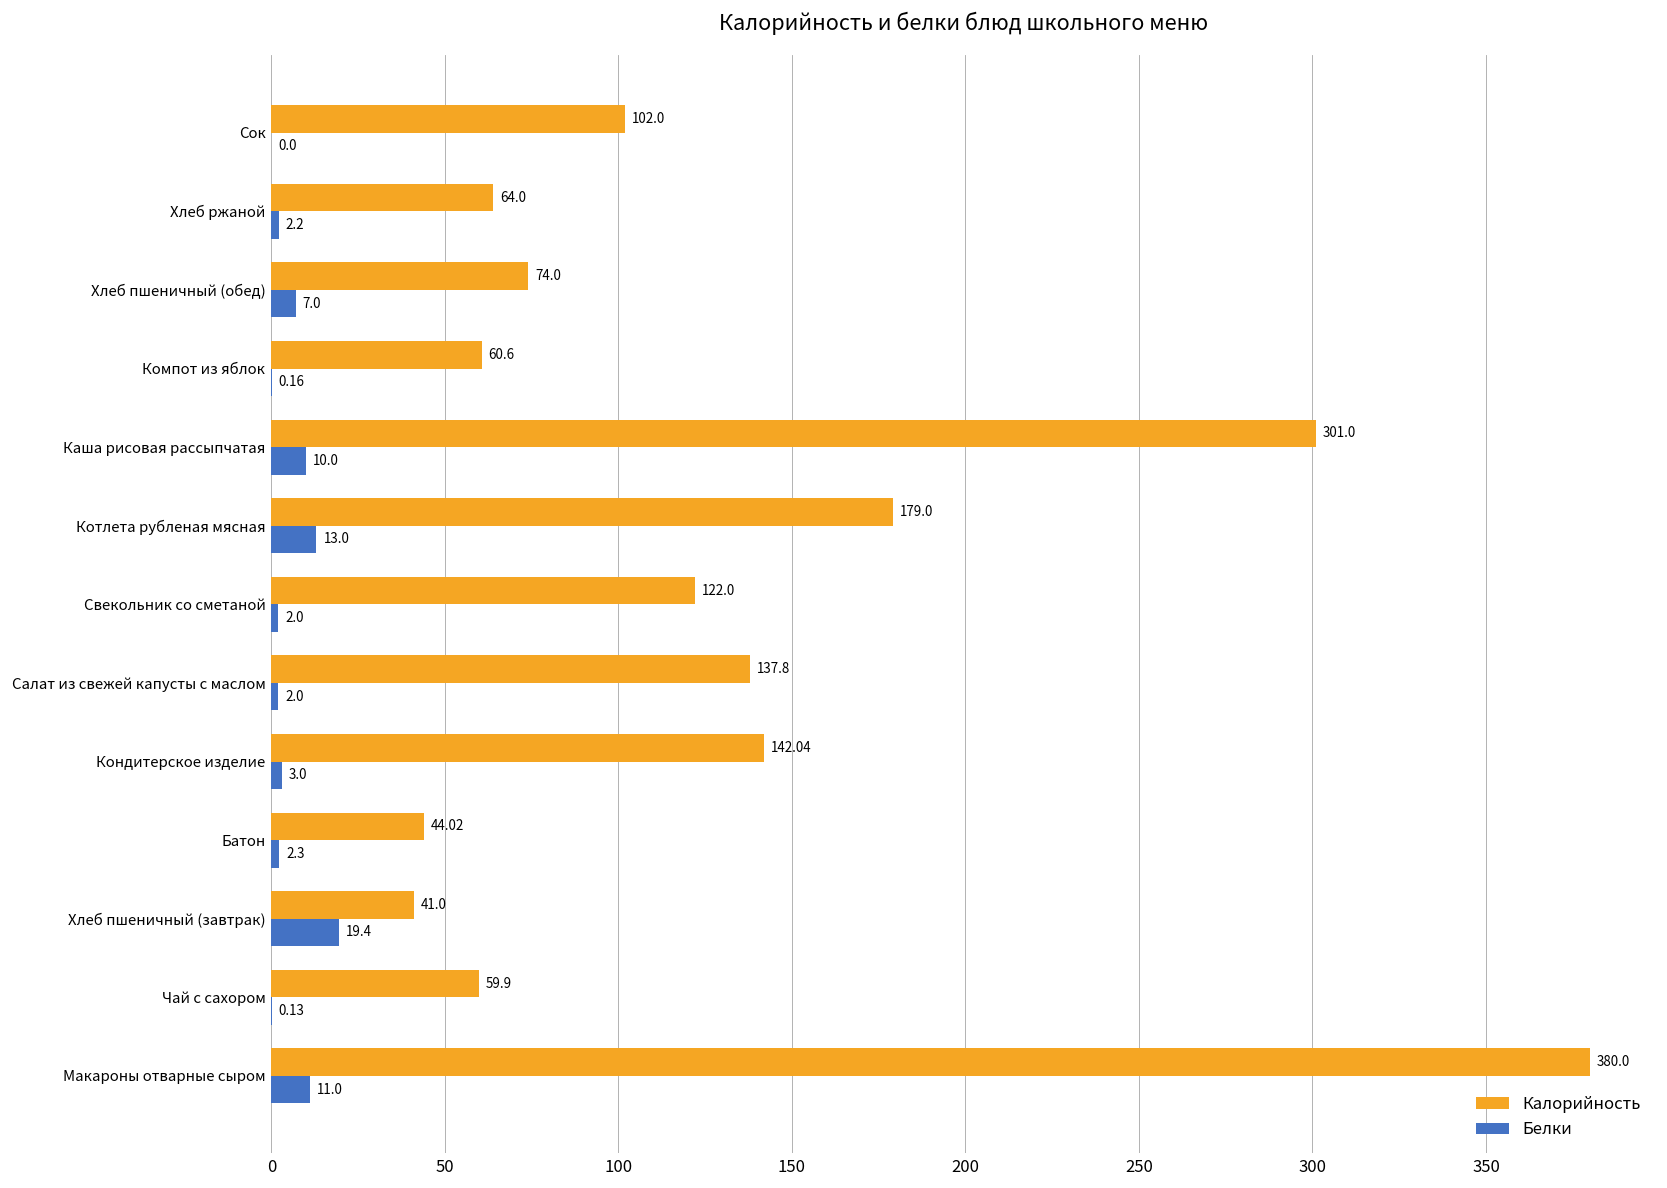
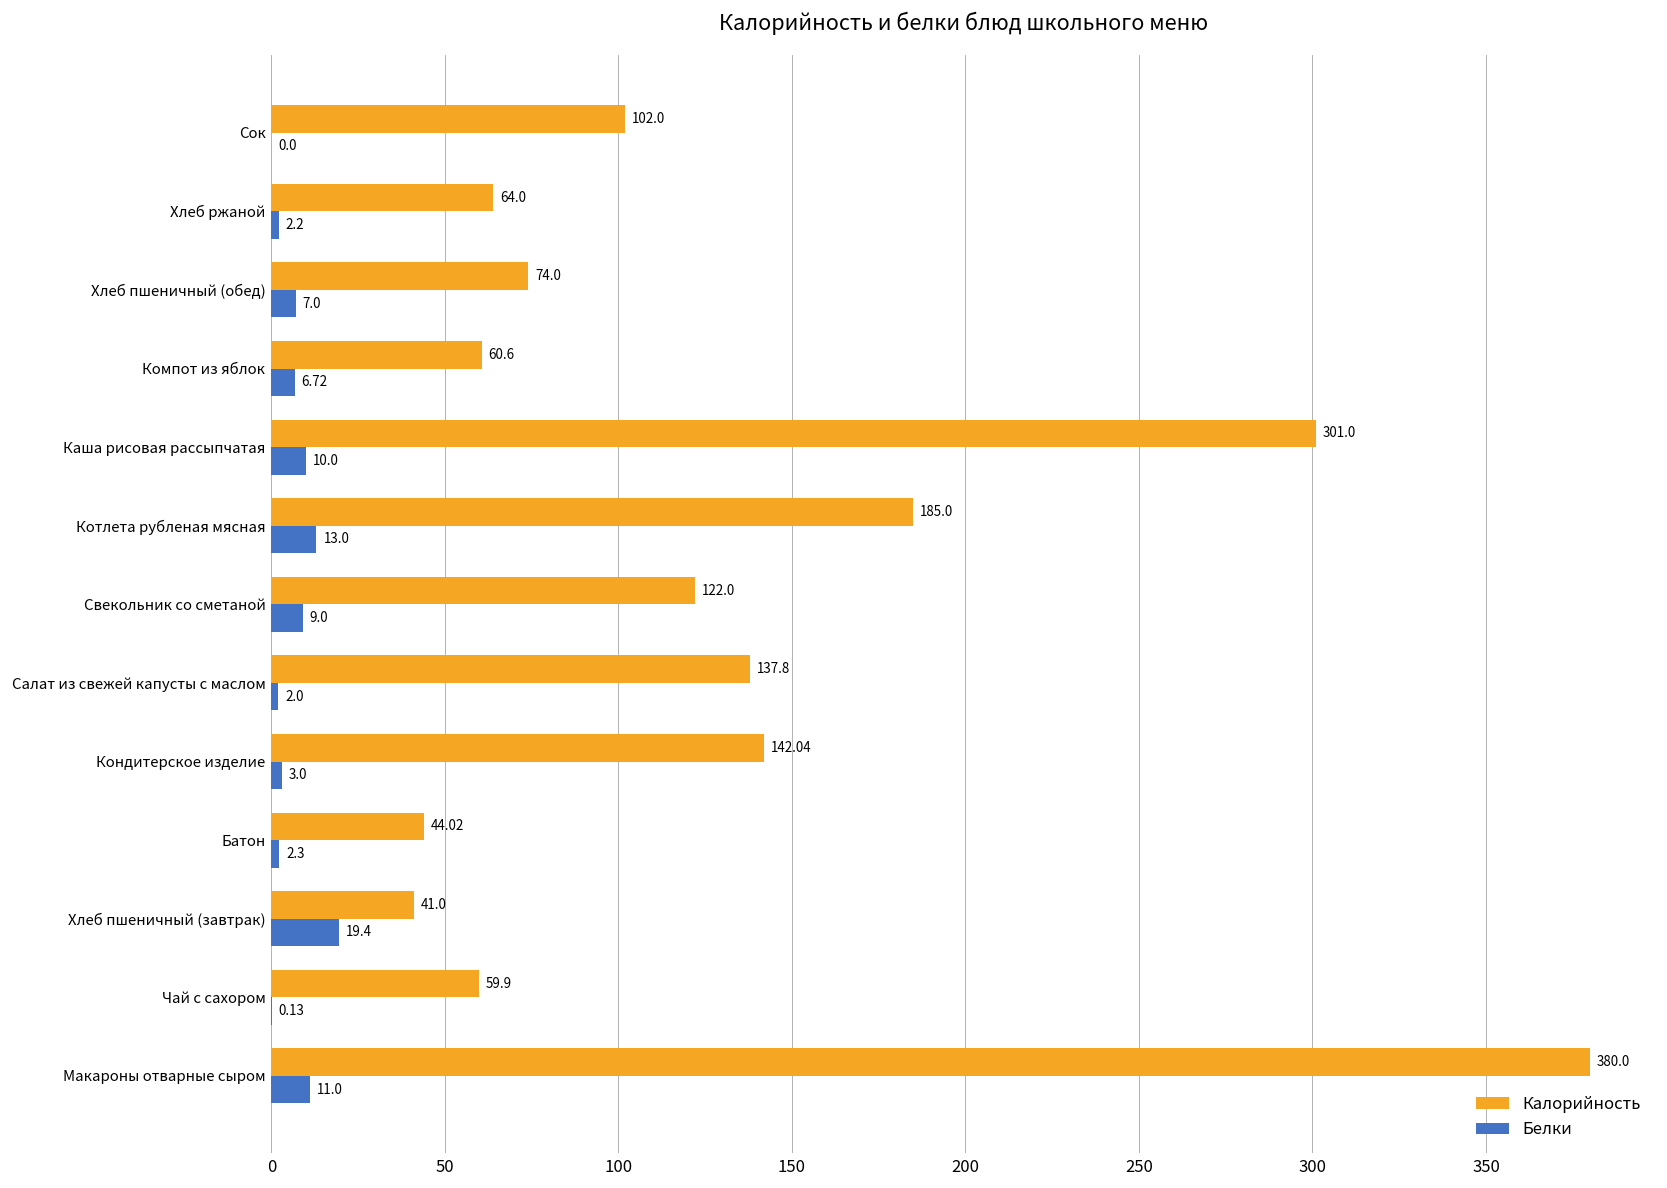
Белки, Компот из яблок: 0.16 -> 6.72
Калорийность, Котлета рубленая мясная: 179.0 -> 185.0
Белки, Свекольник со сметаной: 2.0 -> 9.0
